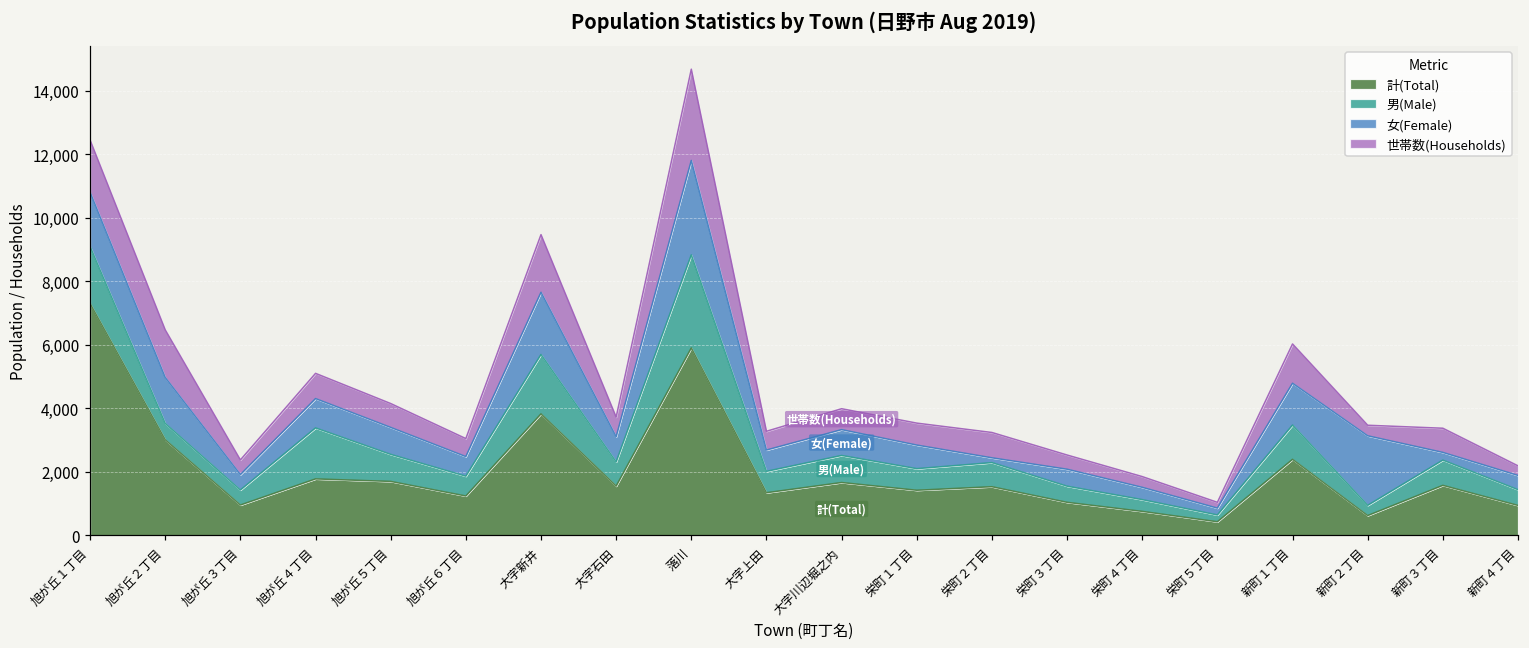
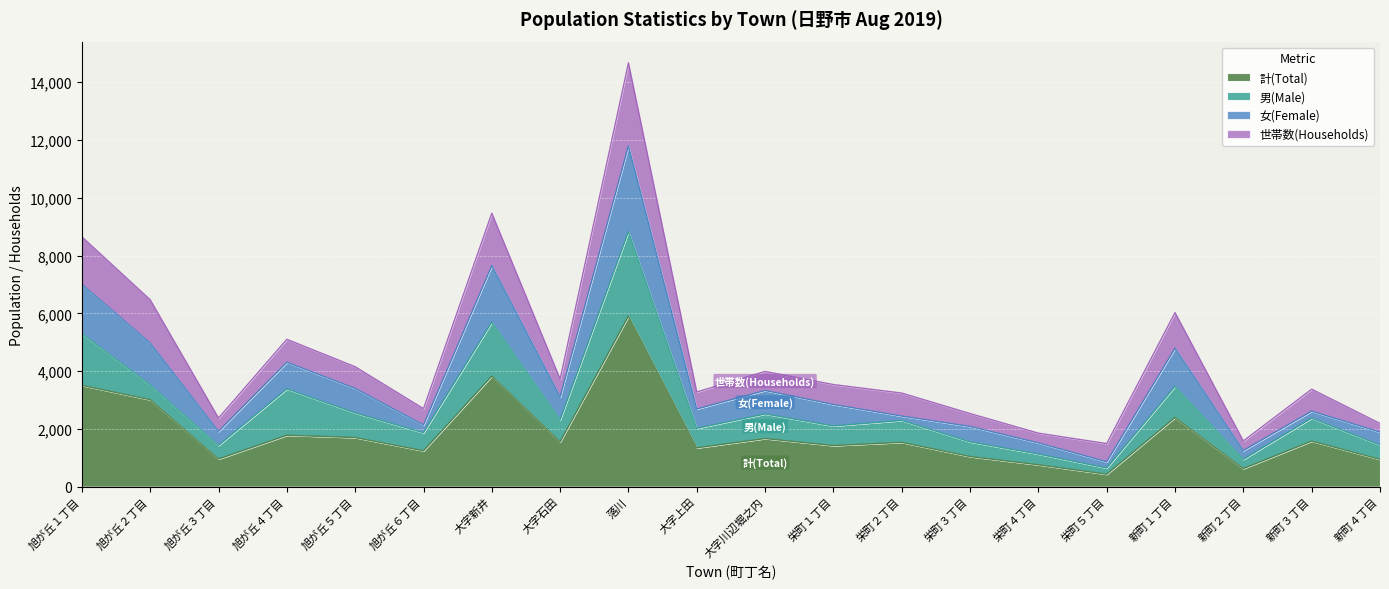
計(Total), 旭が丘１丁目: 7,300 -> 3,500
女(Female), 旭が丘６丁目: 600 -> 300
世帯数(Households), 栄町５丁目: 200 -> 600
女(Female), 新町２丁目: 2,200 -> 300
